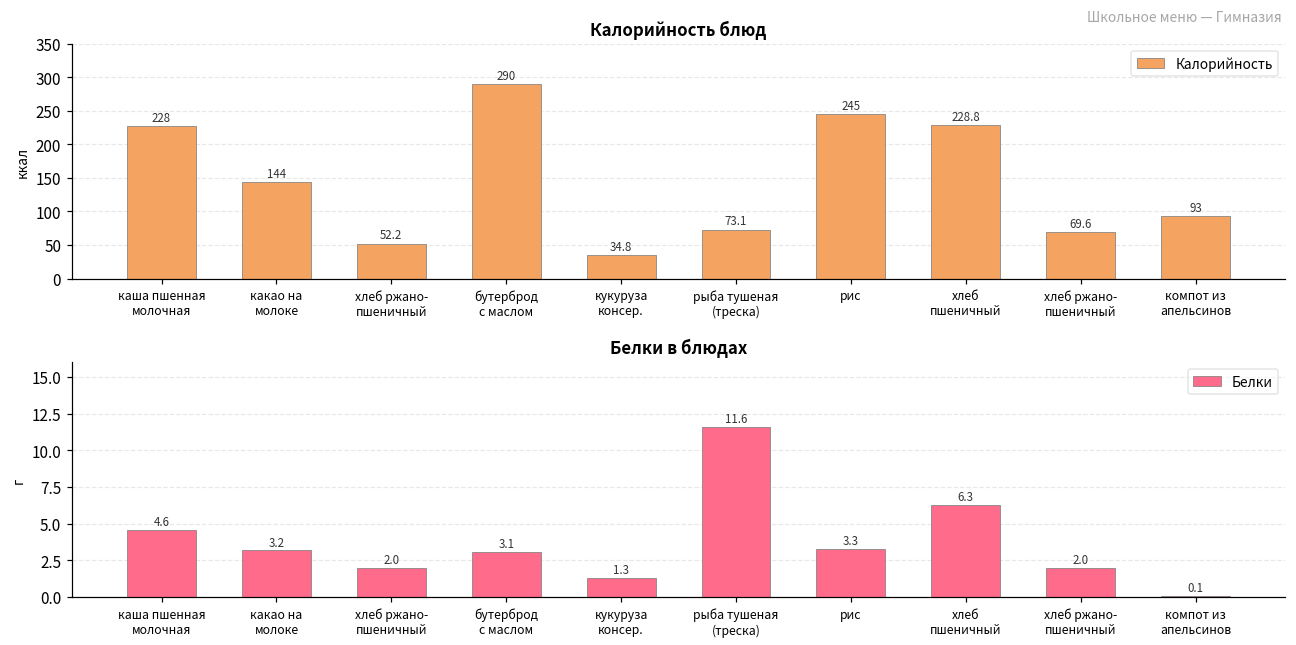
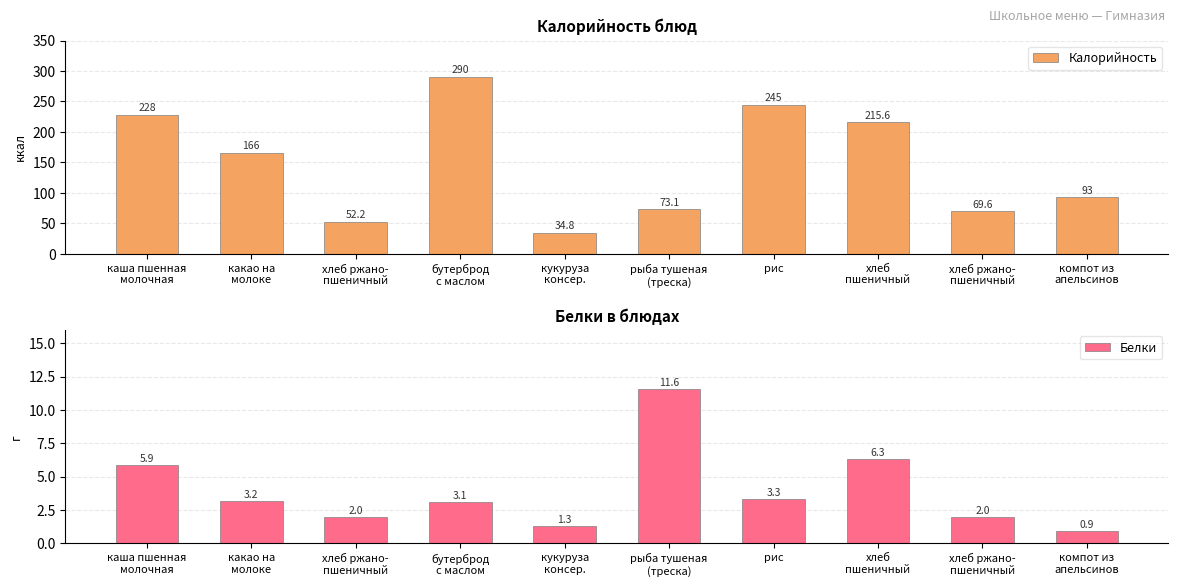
Калорийность блюд, какао на молоке: 144 -> 166
Калорийность блюд, хлеб пшеничный: 228.8 -> 215.6
Белки в блюдах, каша пшенная молочная: 4.6 -> 5.9
Белки в блюдах, компот из апельсинов: 0.1 -> 0.9
